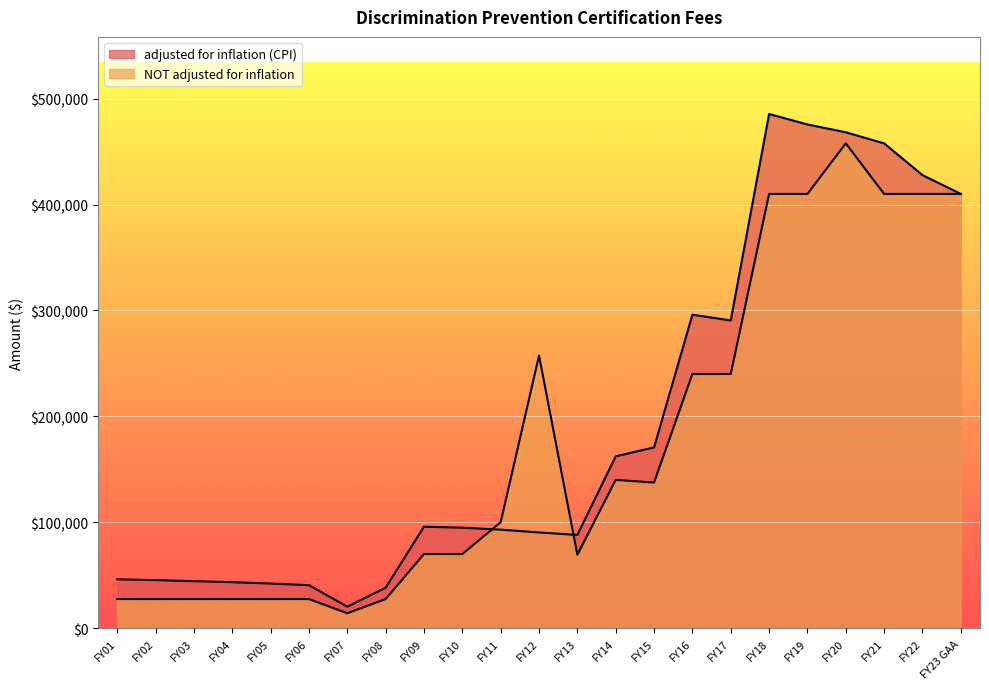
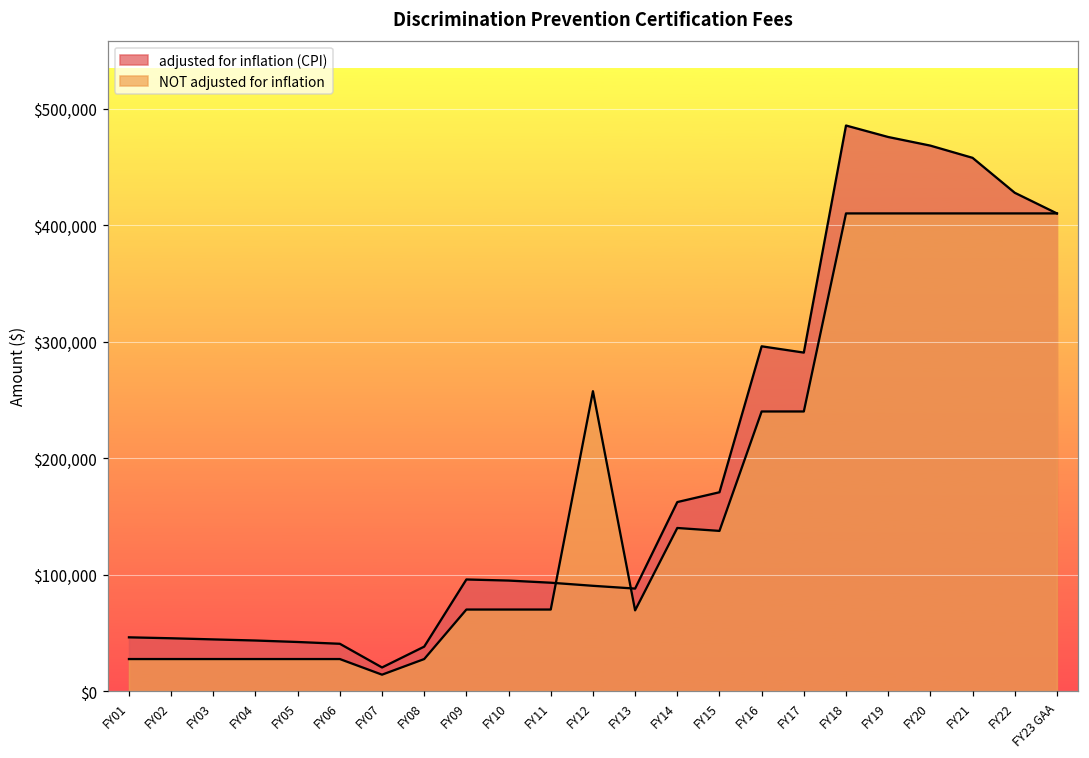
NOT adjusted for inflation, FY11: $100,000 -> $70,000
NOT adjusted for inflation, FY20: $458,000 -> $410,000
